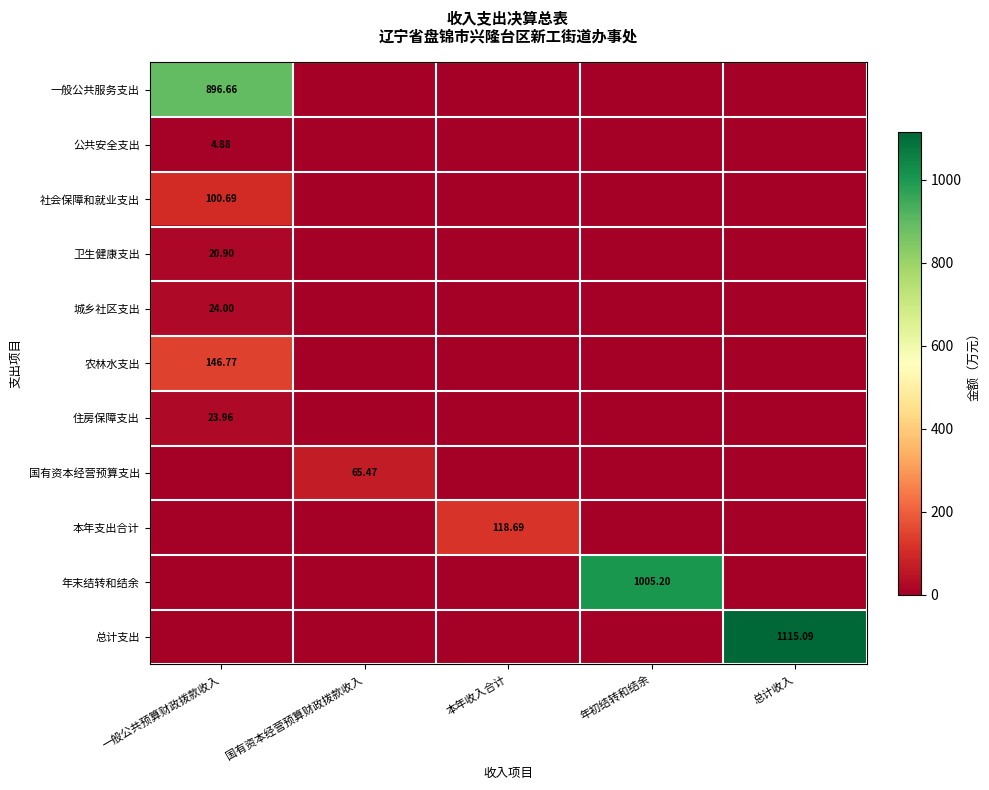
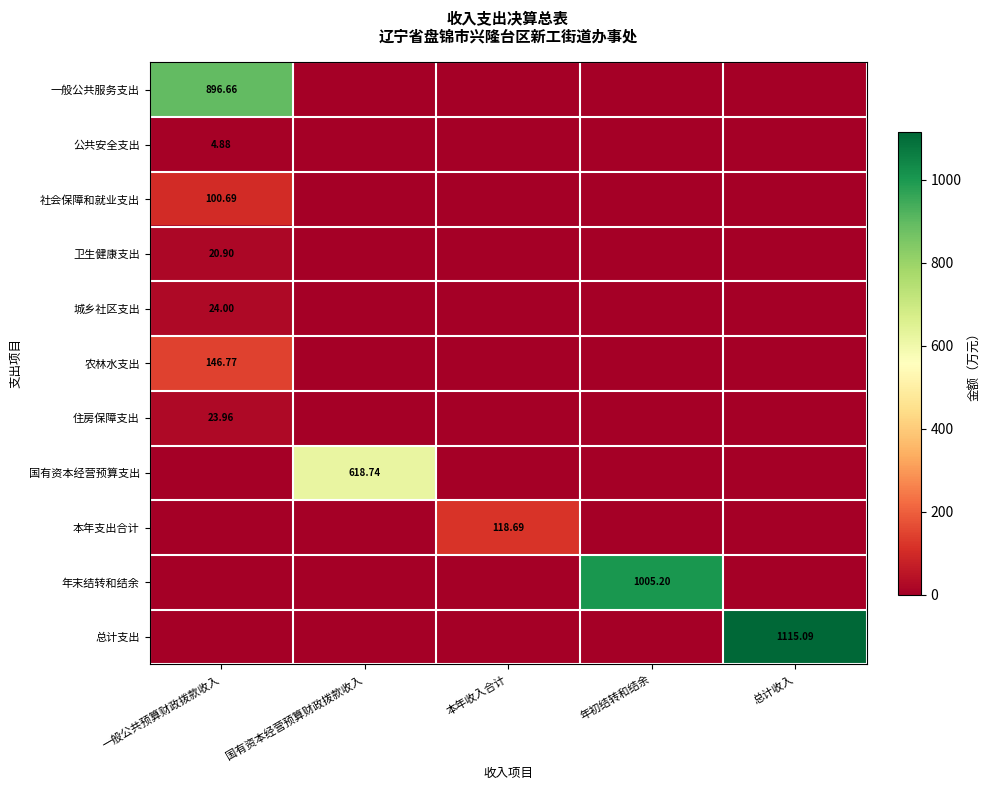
国有资本经营预算支出, 国有资本经营预算财政拨款收入: 65.47 -> 618.74
